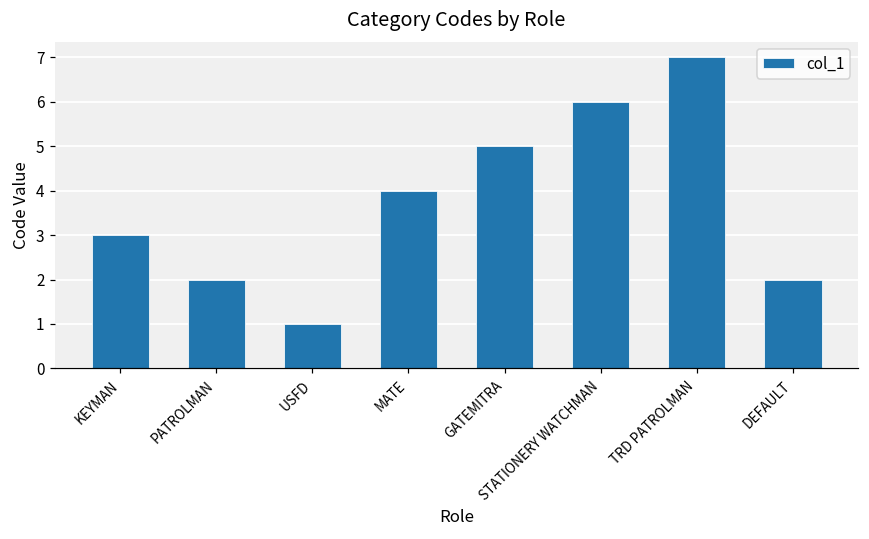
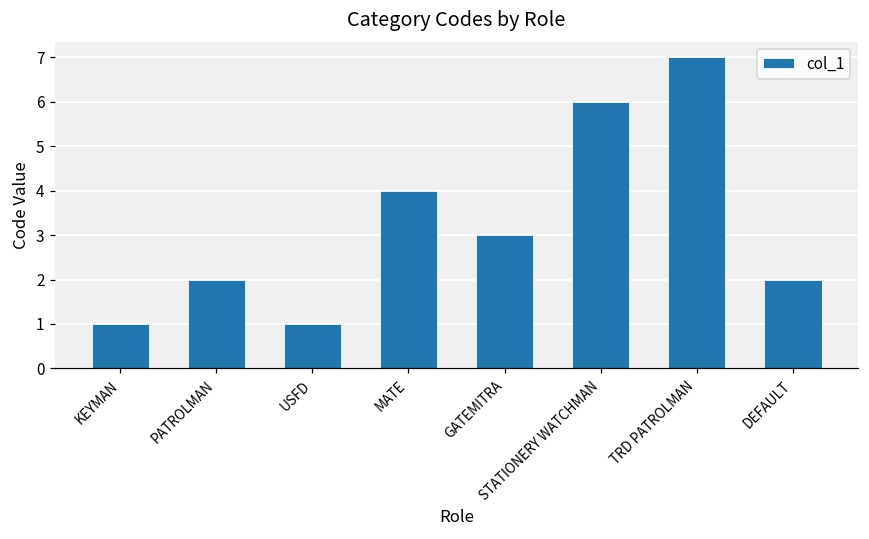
KEYMAN: 3 -> 1
GATEMITRA: 5 -> 3
